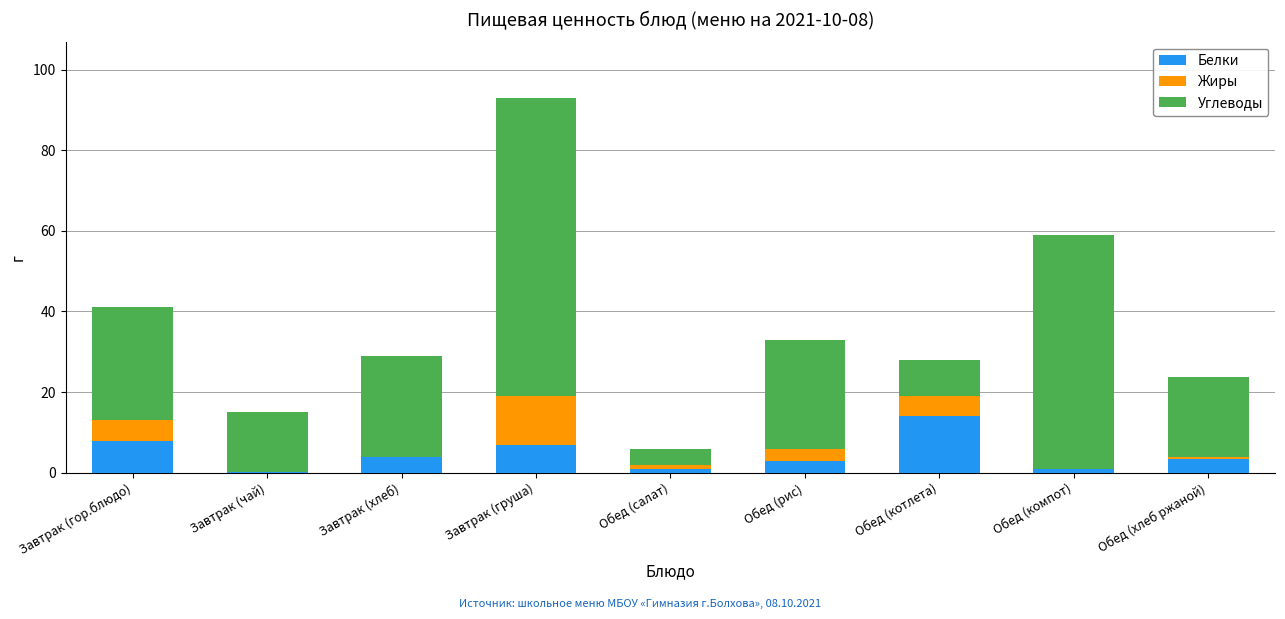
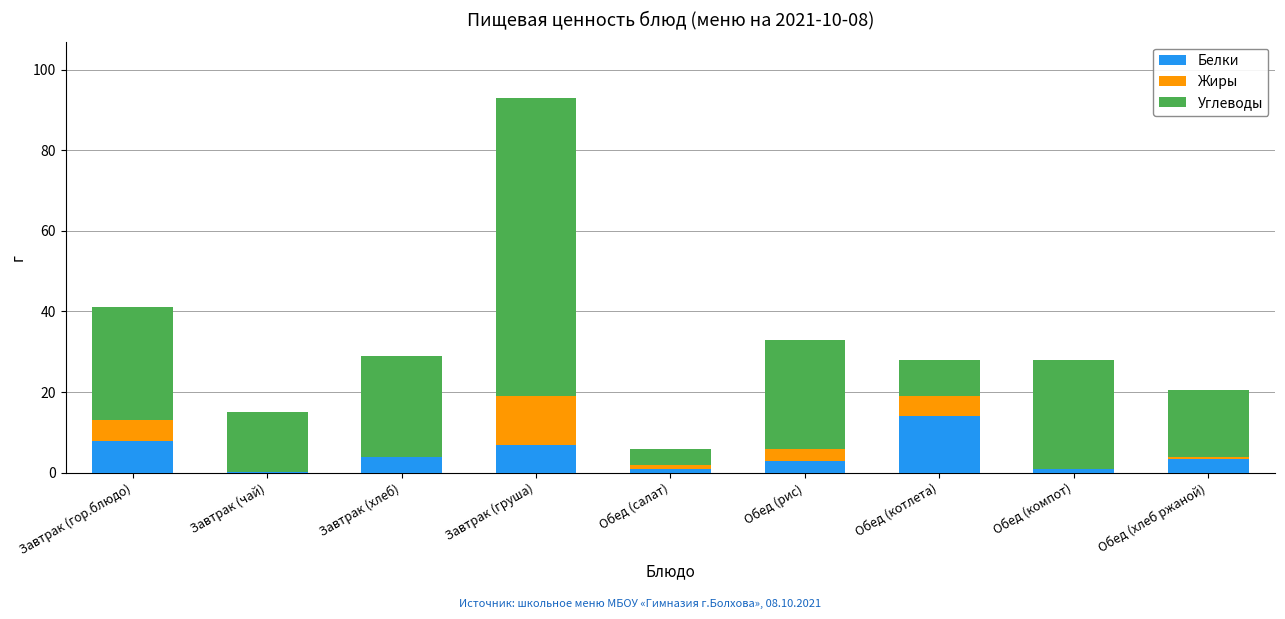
Углеводы, Обед (компот): 58 -> 27
Углеводы, Обед (хлеб ржаной): 20 -> 17
